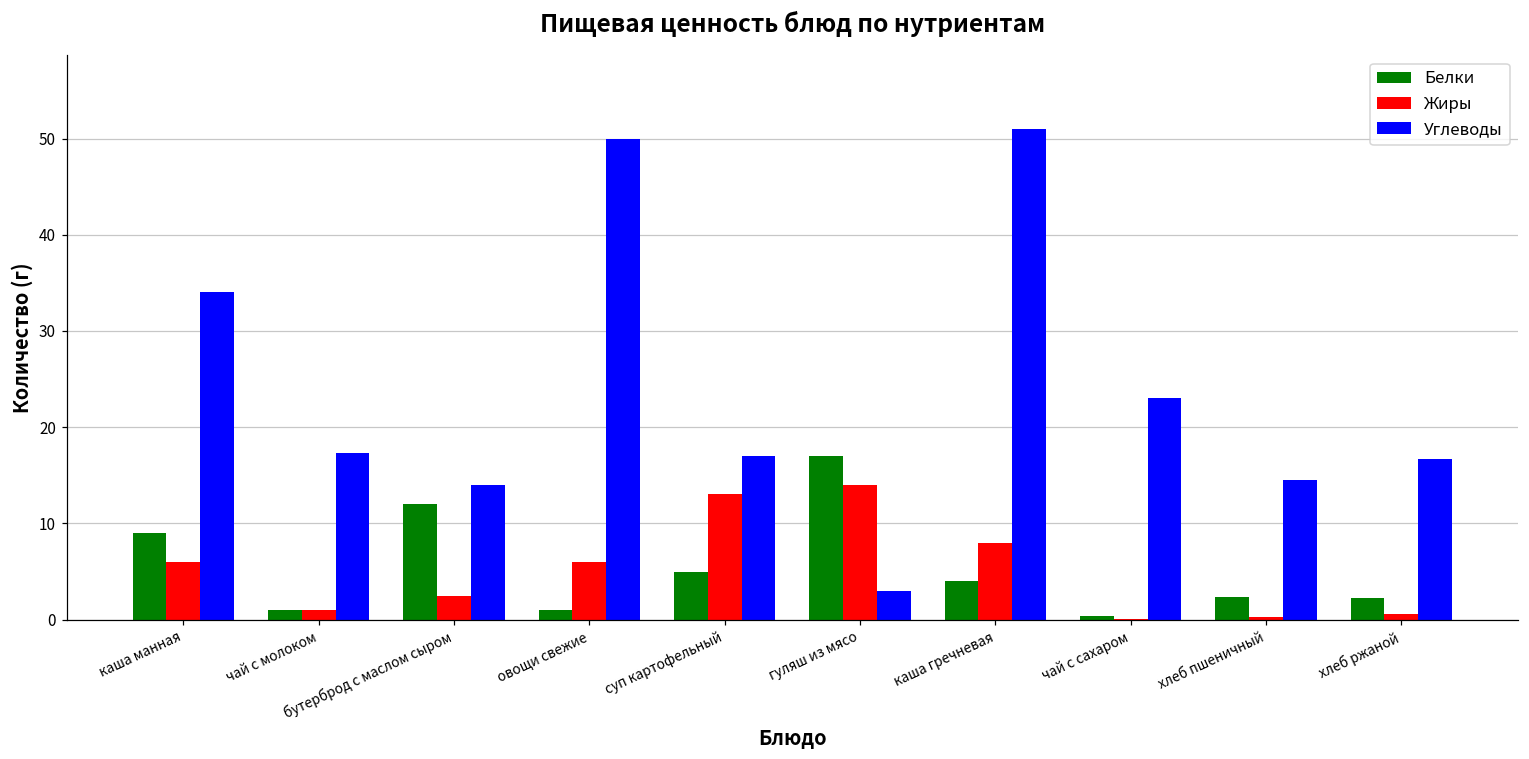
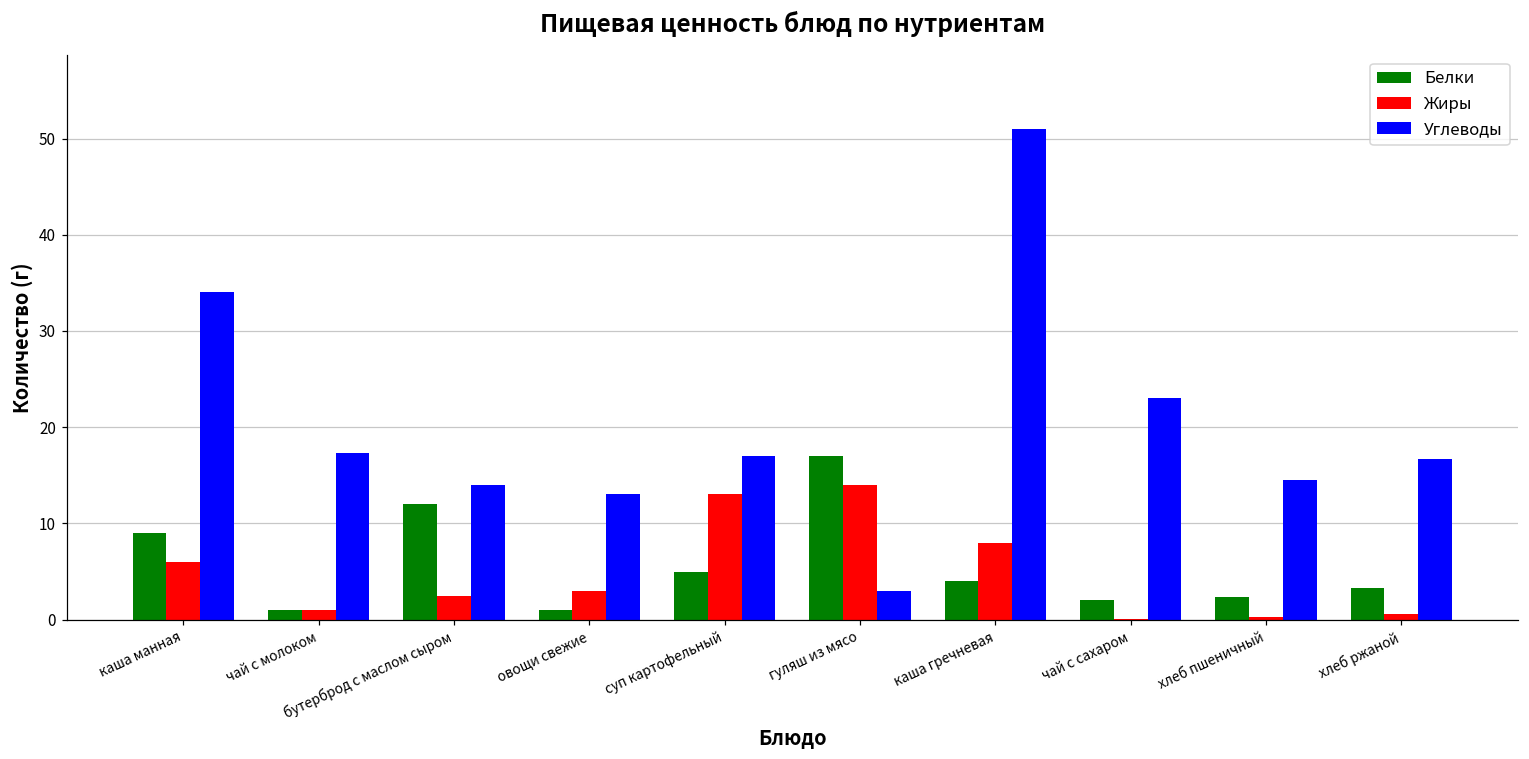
Жиры, овощи свежие: 6 -> 3
Углеводы, овощи свежие: 50 -> 13
Белки, чай с сахаром: 0 -> 2
Белки, хлеб ржаной: 2 -> 3
